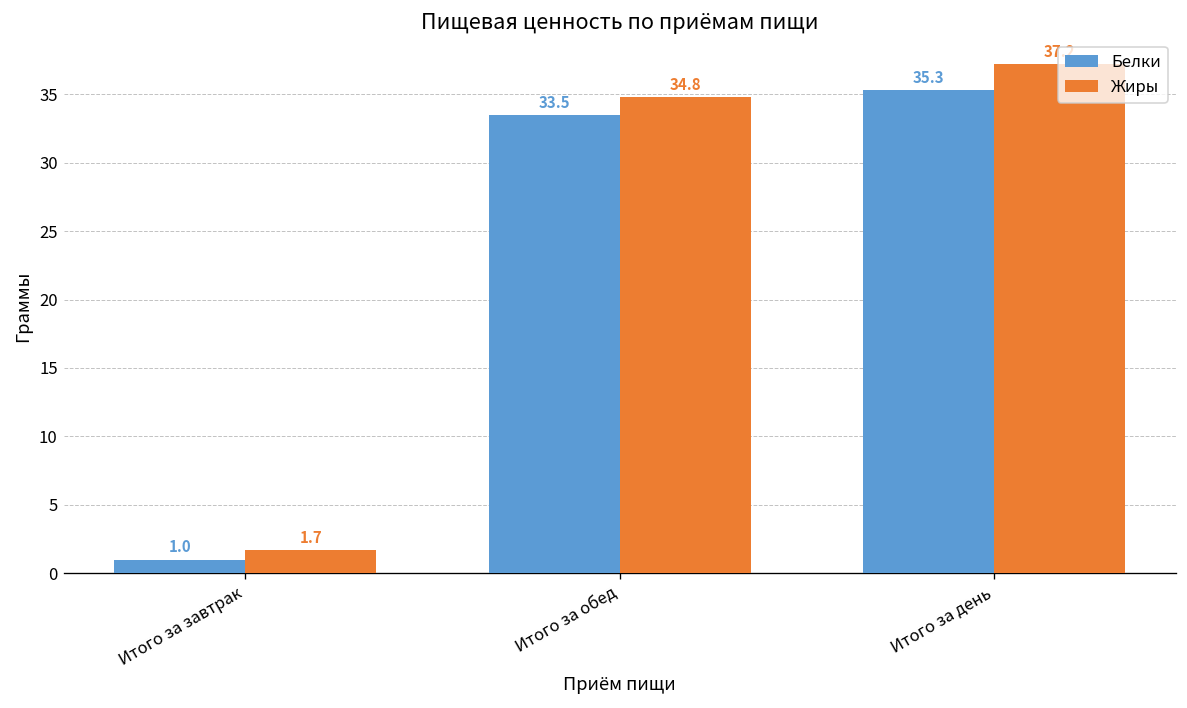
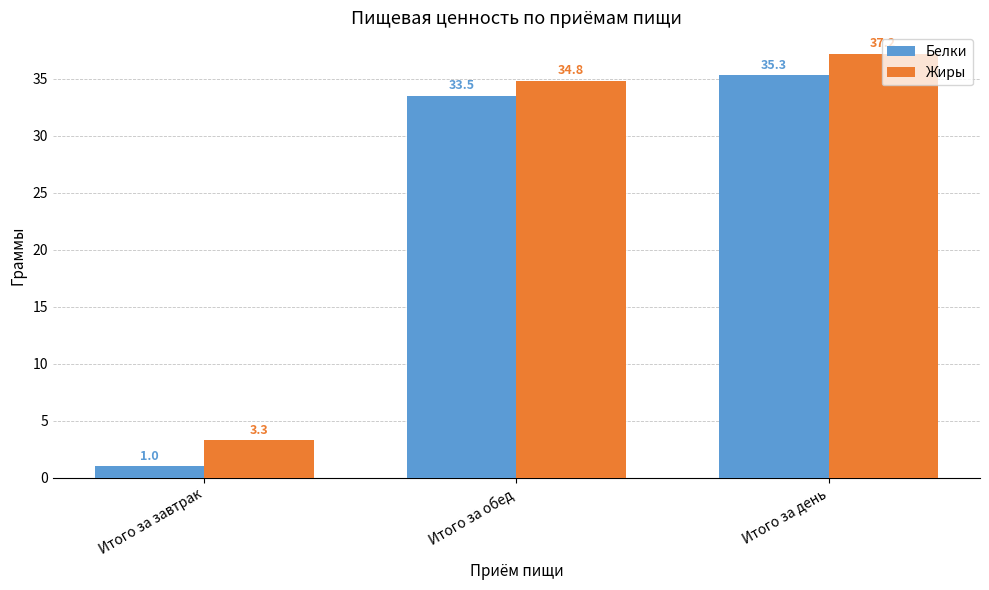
Жиры, Итого за завтрак: 1.7 -> 3.3
